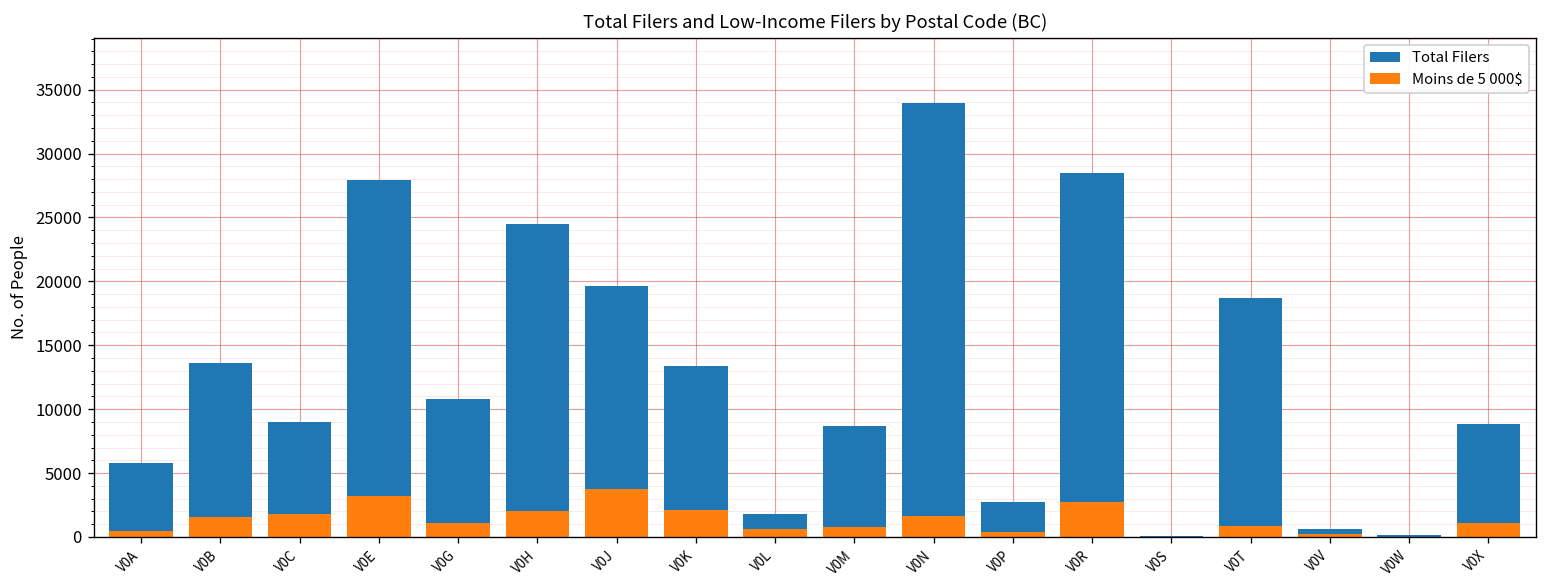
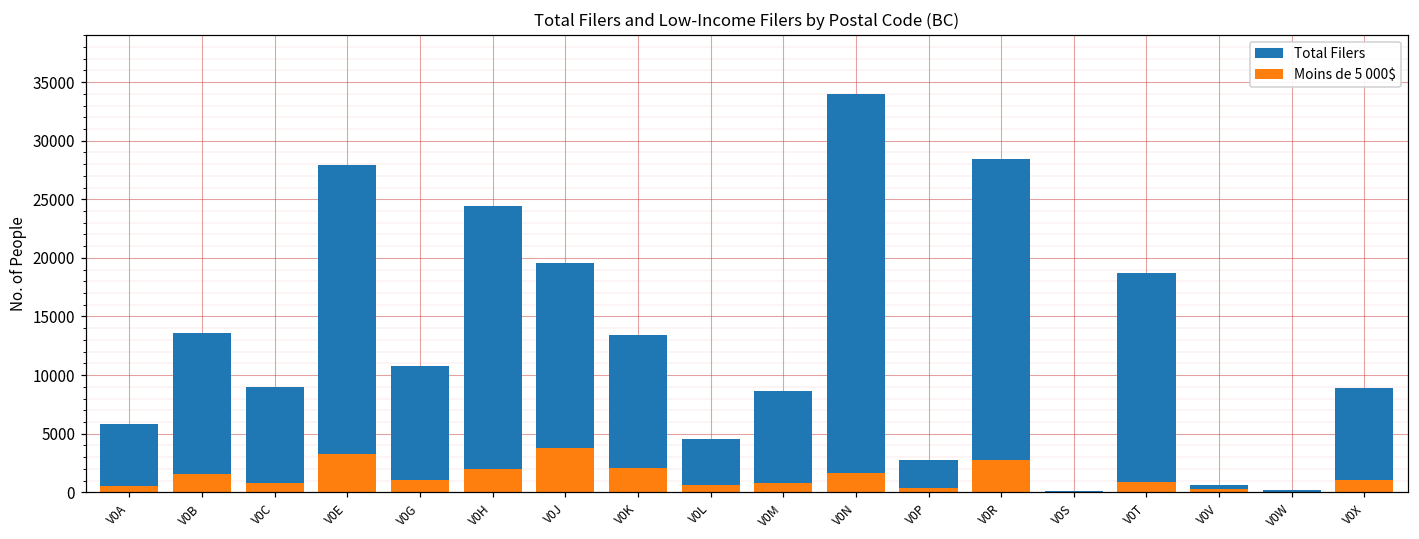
Moins de 5 000$, V0C: 1800 -> 800
Total Filers, V0L: 1800 -> 4500
